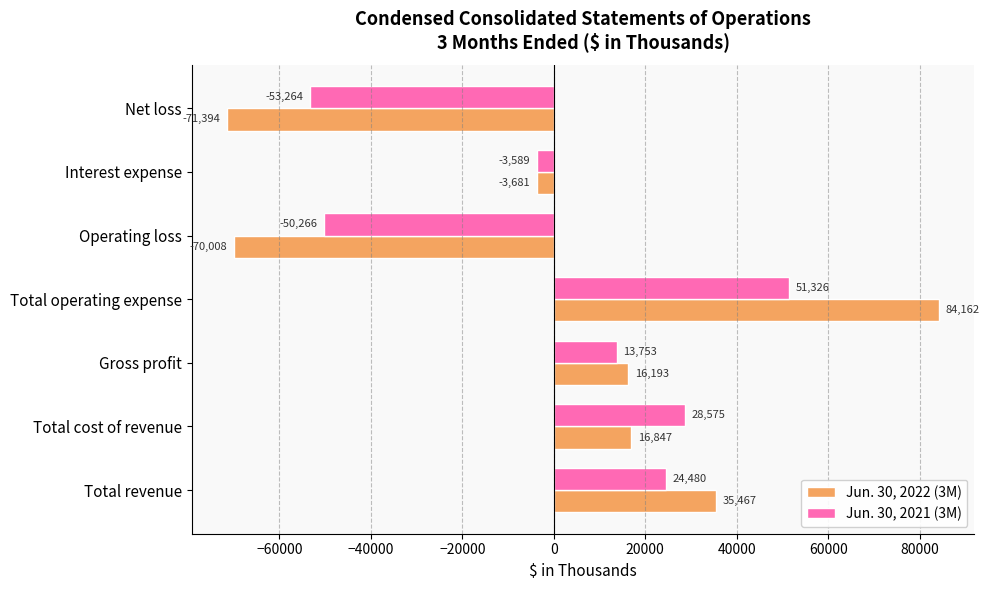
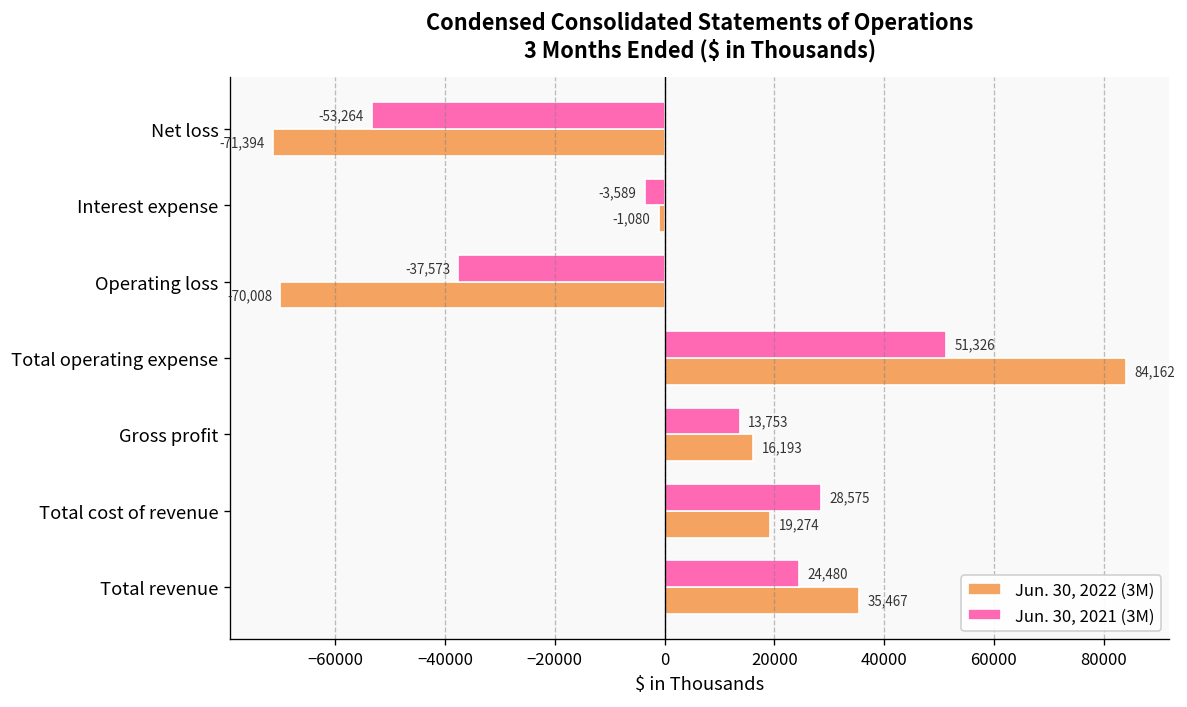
Jun. 30, 2022 (3M), Interest expense: -3,681 -> -1,080
Jun. 30, 2021 (3M), Operating loss: -50,266 -> -37,573
Jun. 30, 2022 (3M), Total cost of revenue: 16,847 -> 19,274
